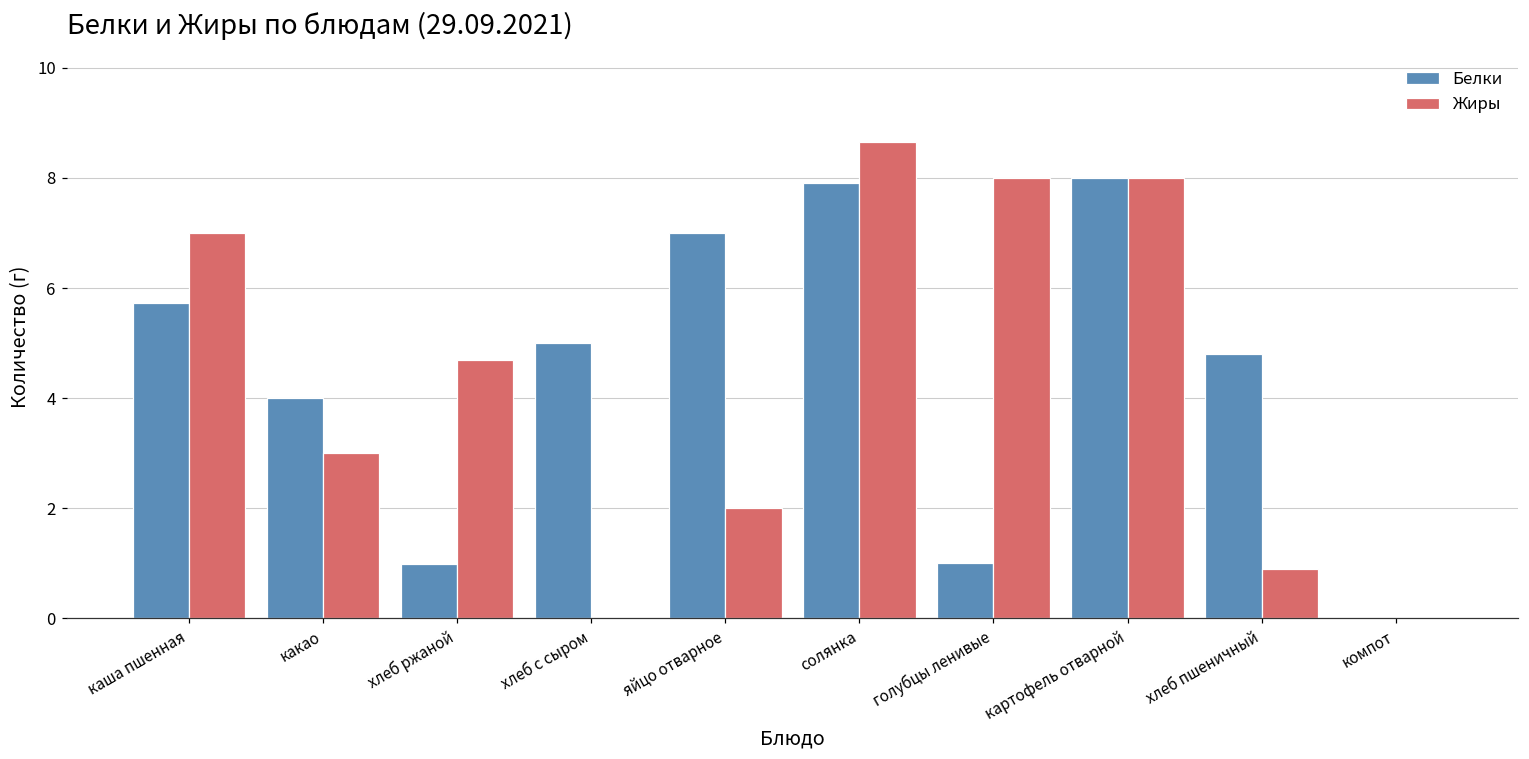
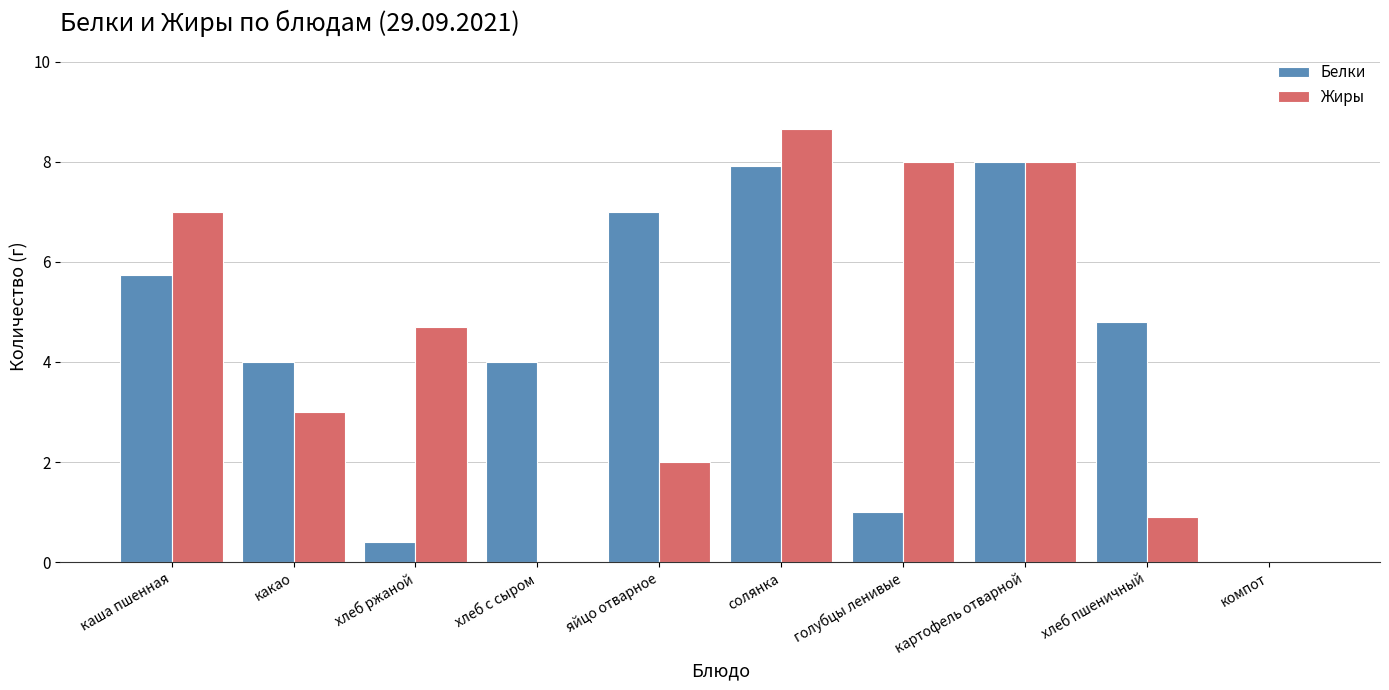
Белки, хлеб ржаной: 1.0 -> 0.4
Белки, хлеб с сыром: 5 -> 4
